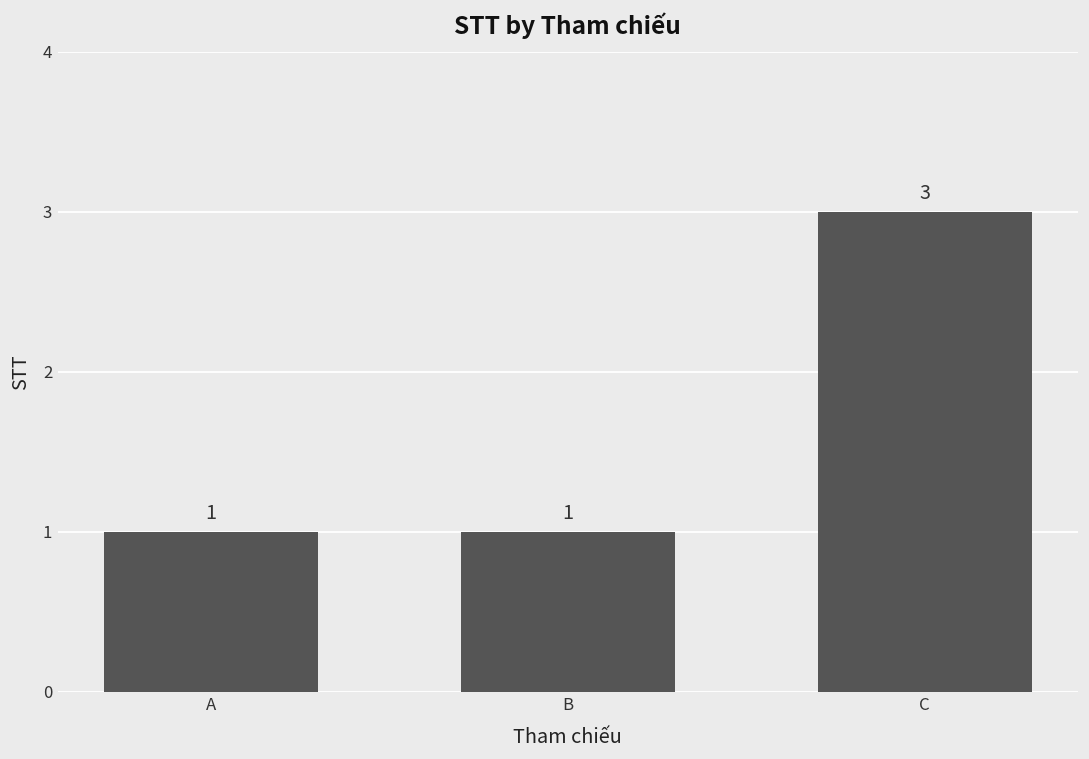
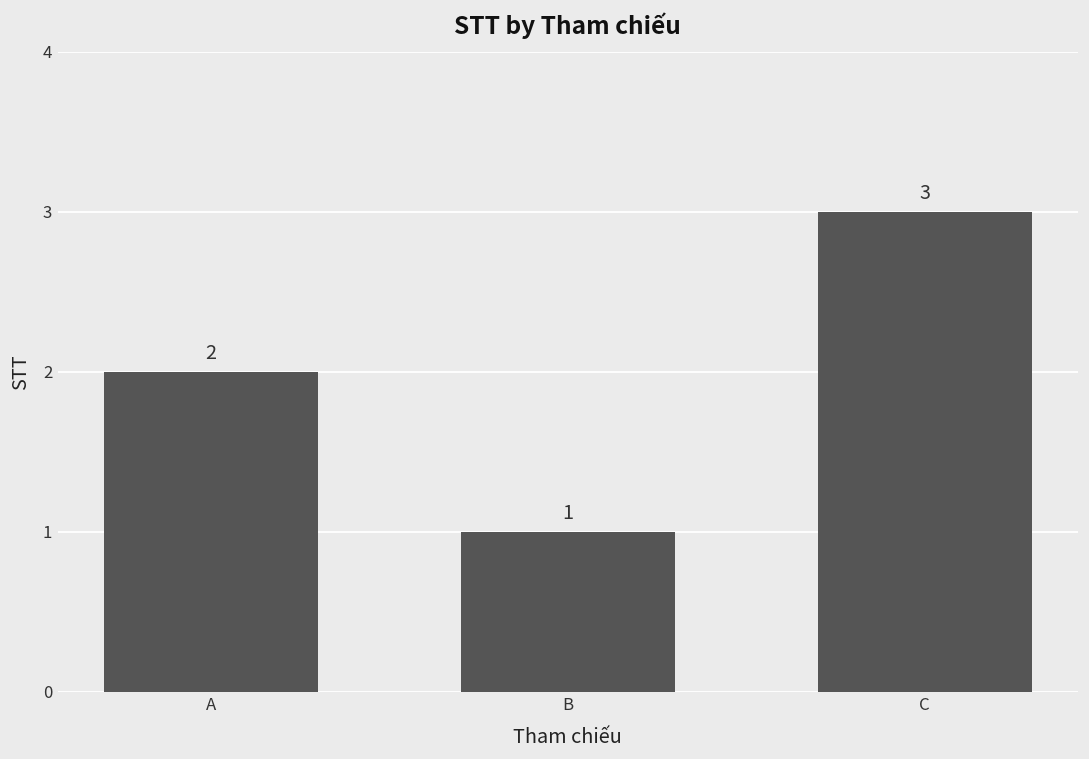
A: 1 -> 2
